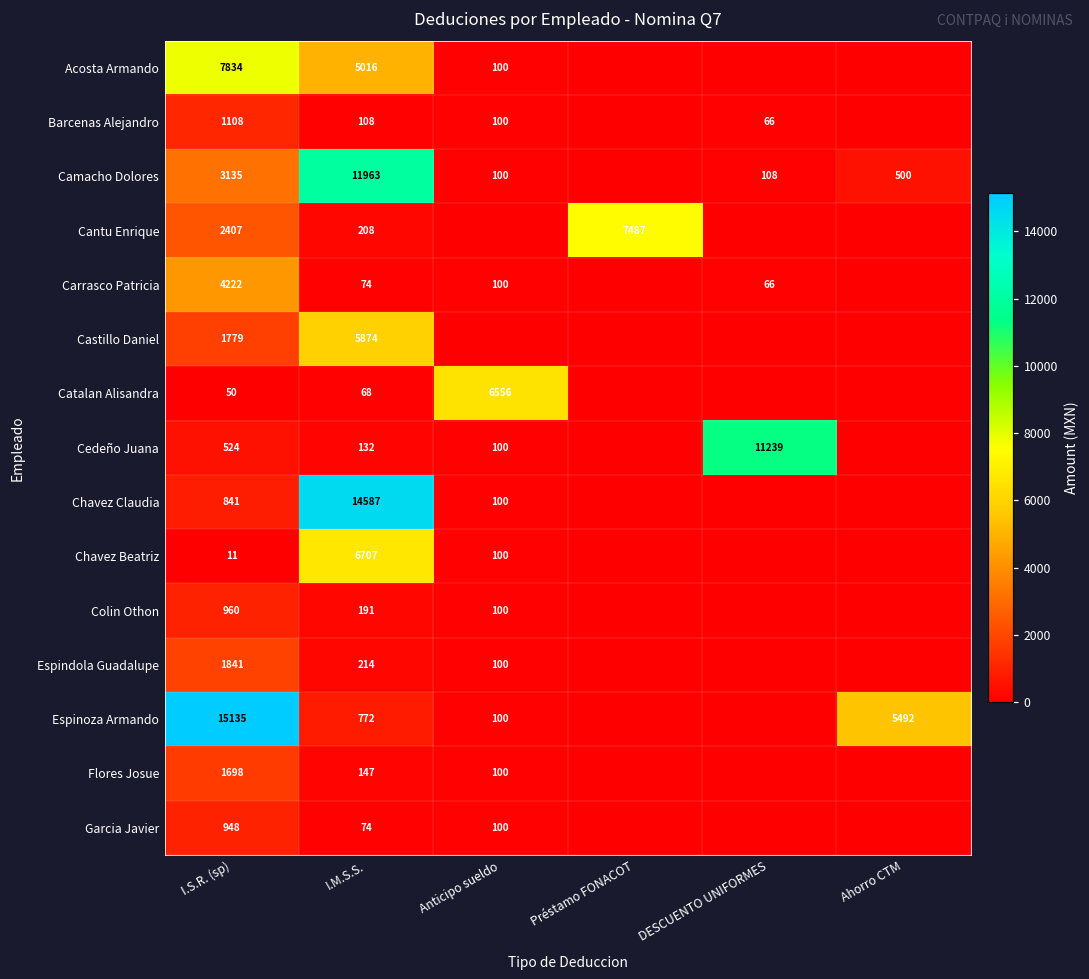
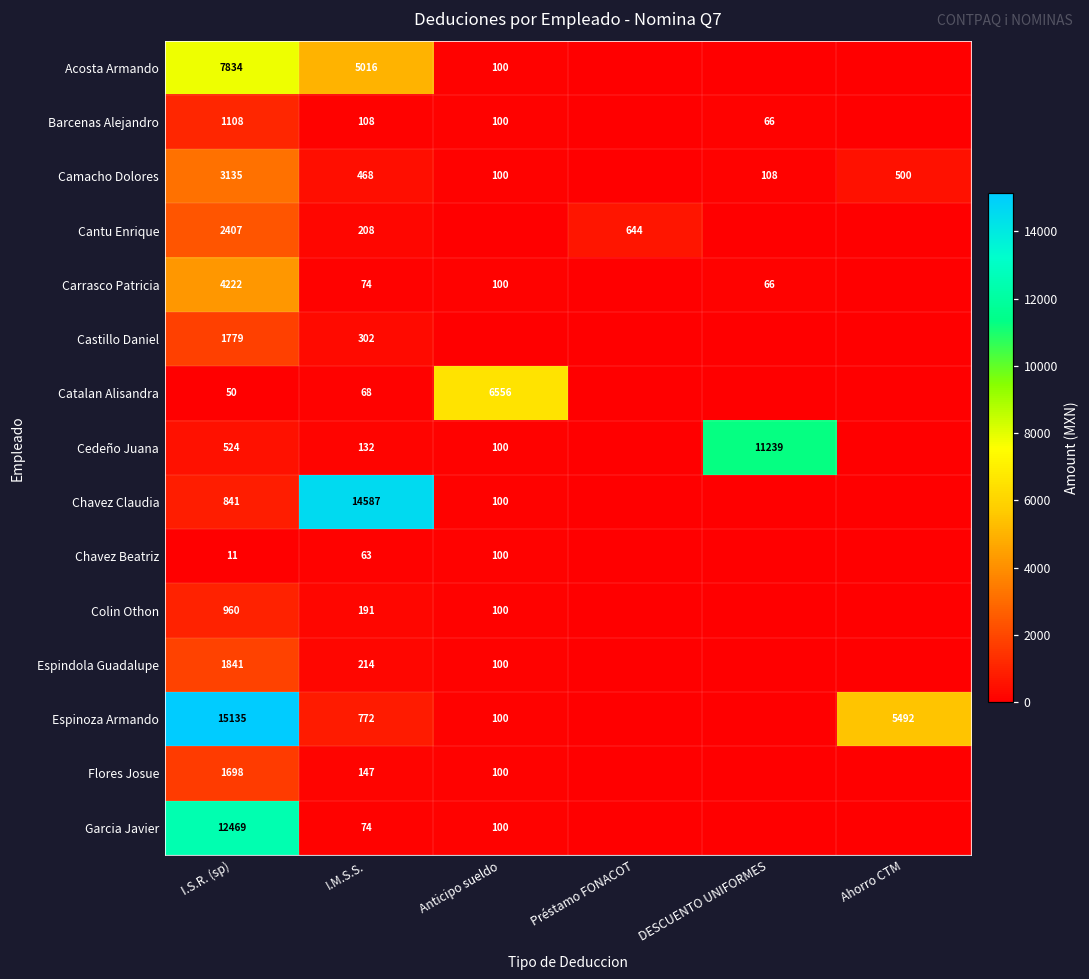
Camacho Dolores, I.M.S.S.: 11963 -> 468
Cantu Enrique, Préstamo FONACOT: 7487 -> 644
Castillo Daniel, I.M.S.S.: 5874 -> 302
Chavez Beatriz, I.M.S.S.: 6707 -> 63
Garcia Javier, I.S.R. (sp): 948 -> 12469
